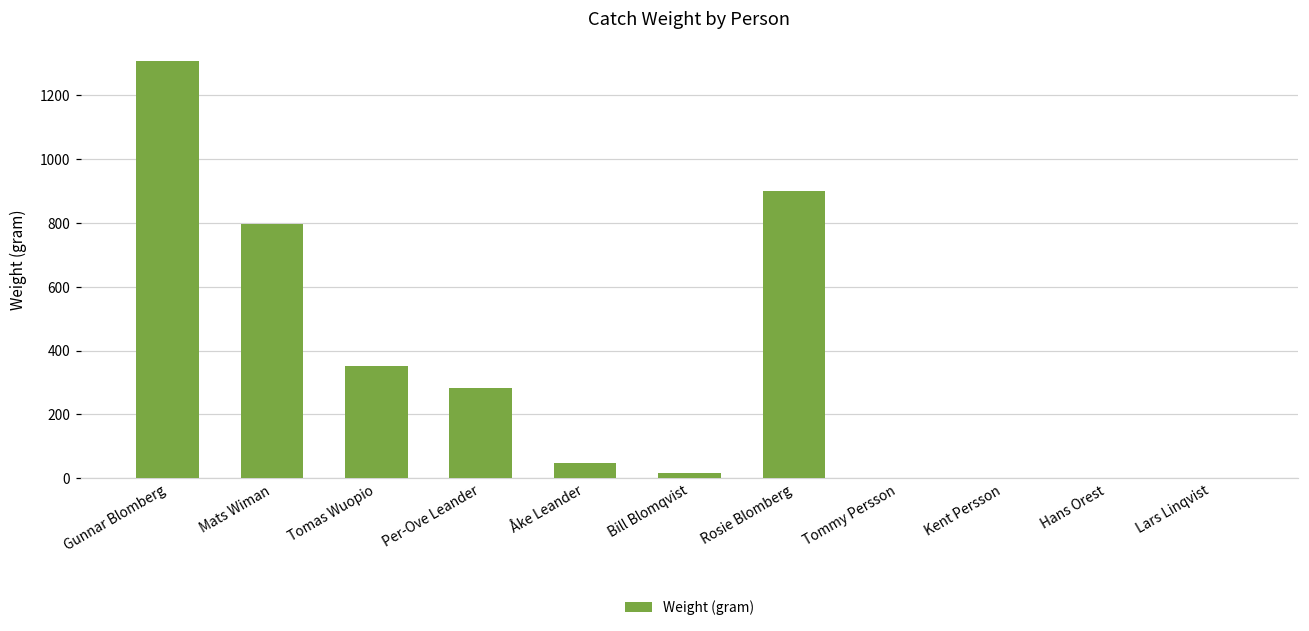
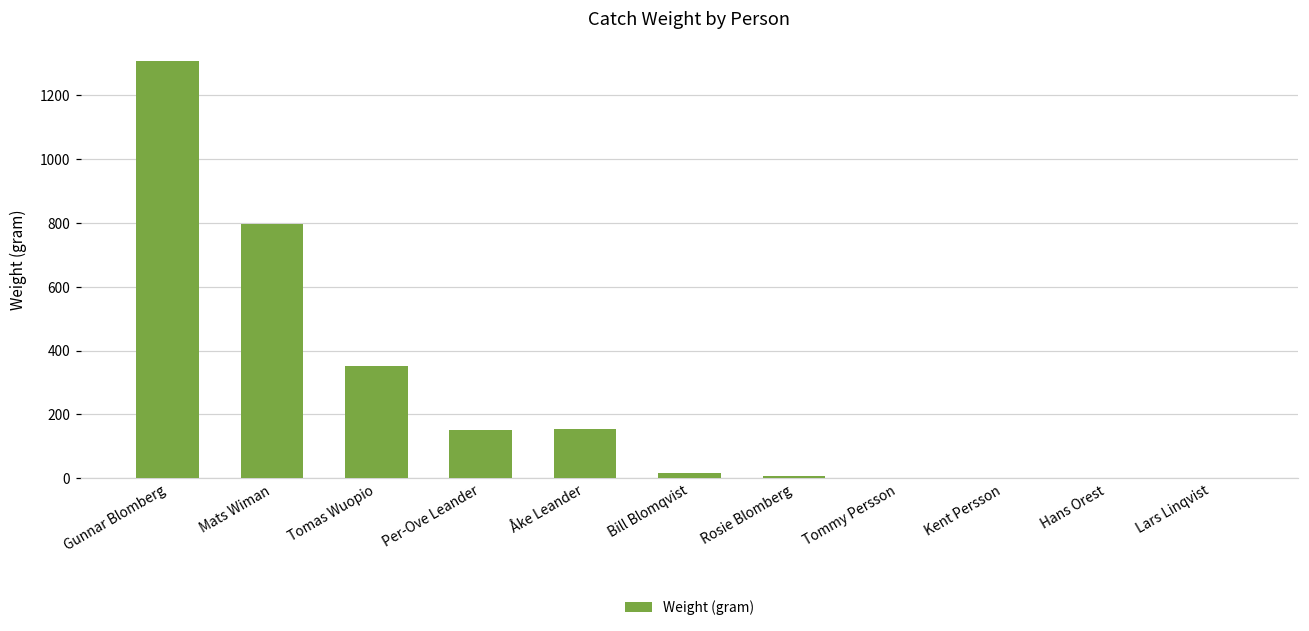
Per-Ove Leander: 280 -> 150
Åke Leander: 50 -> 150
Rosie Blomberg: 900 -> 10
